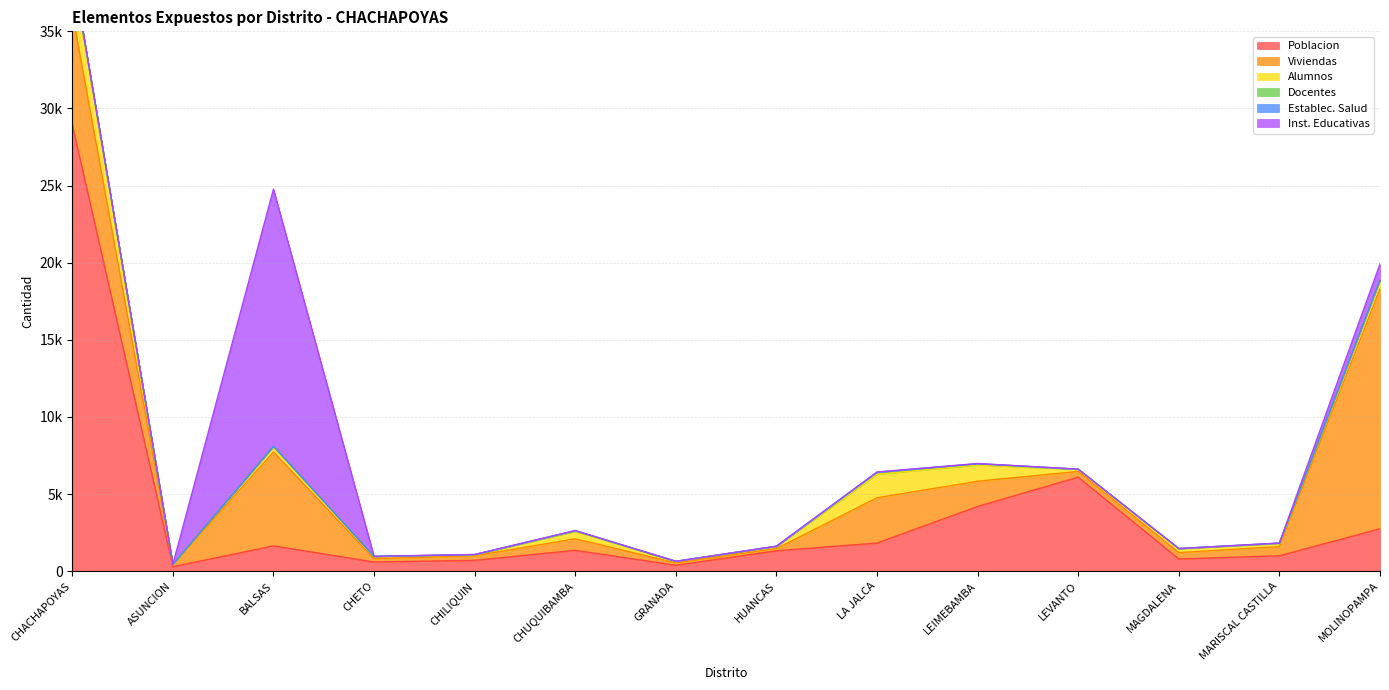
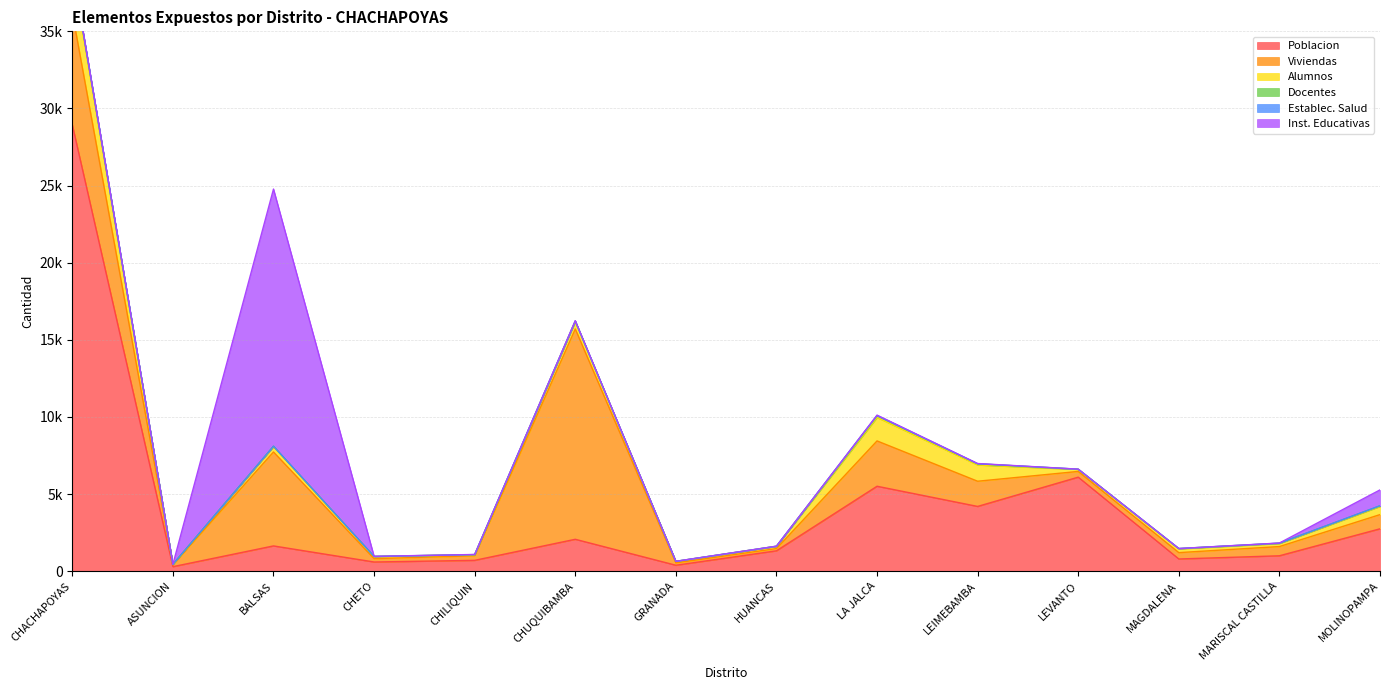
Poblacion, CHUQUIBAMBA: 1300 -> 2100
Viviendas, CHUQUIBAMBA: 800 -> 13600
Poblacion, LA JALCA: 1800 -> 5500
Viviendas, MOLINOPAMPA: 15600 -> 900
